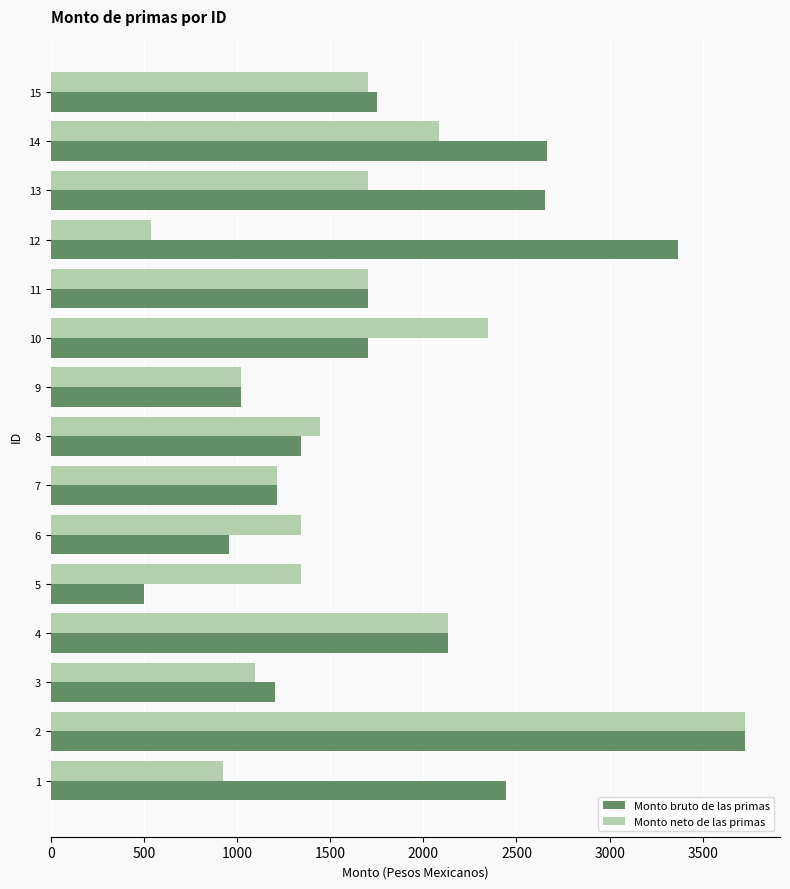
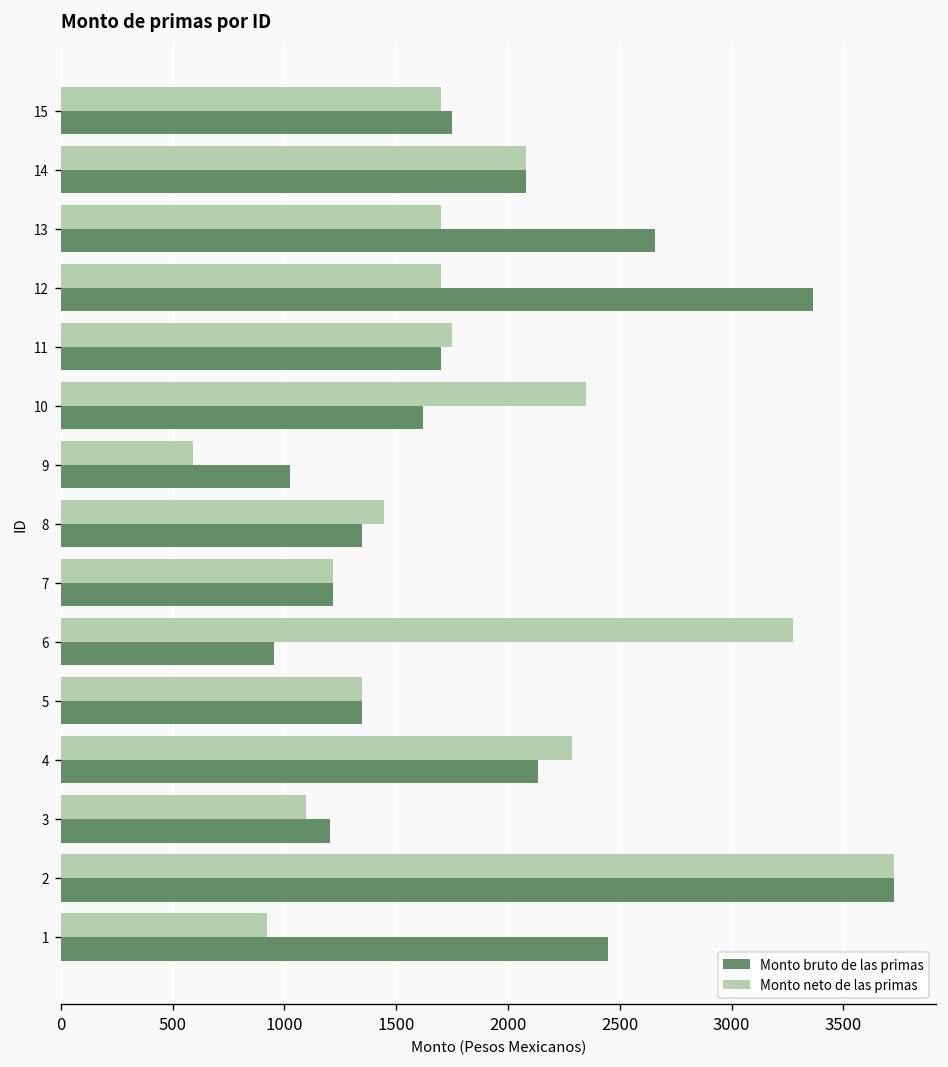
Monto bruto de las primas, 14: 2660 -> 2080
Monto neto de las primas, 12: 540 -> 1700
Monto neto de las primas, 11: 1700 -> 1750
Monto bruto de las primas, 10: 1700 -> 1620
Monto neto de las primas, 9: 1020 -> 590
Monto neto de las primas, 6: 1350 -> 3280
Monto bruto de las primas, 5: 500 -> 1350
Monto neto de las primas, 4: 2130 -> 2290
